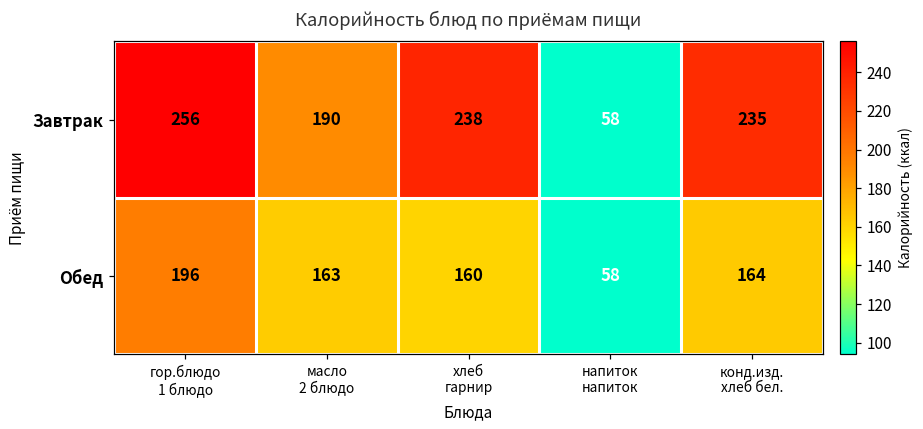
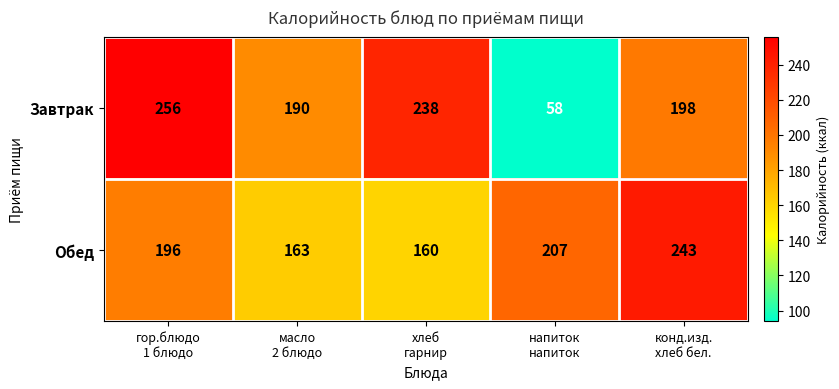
Завтрак, конд.изд. хлеб бел.: 235 -> 198
Обед, напиток напиток: 58 -> 207
Обед, конд.изд. хлеб бел.: 164 -> 243
